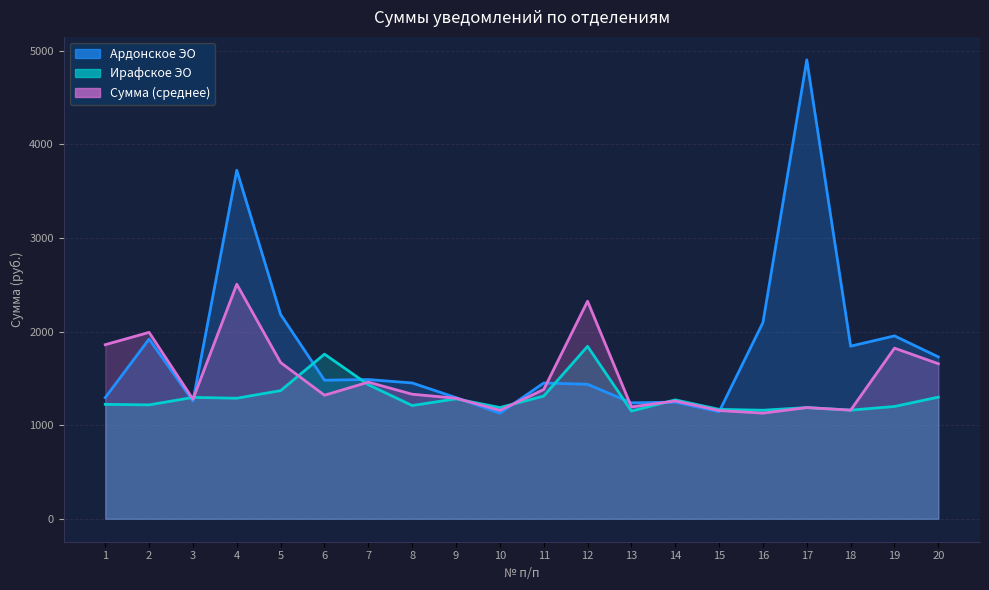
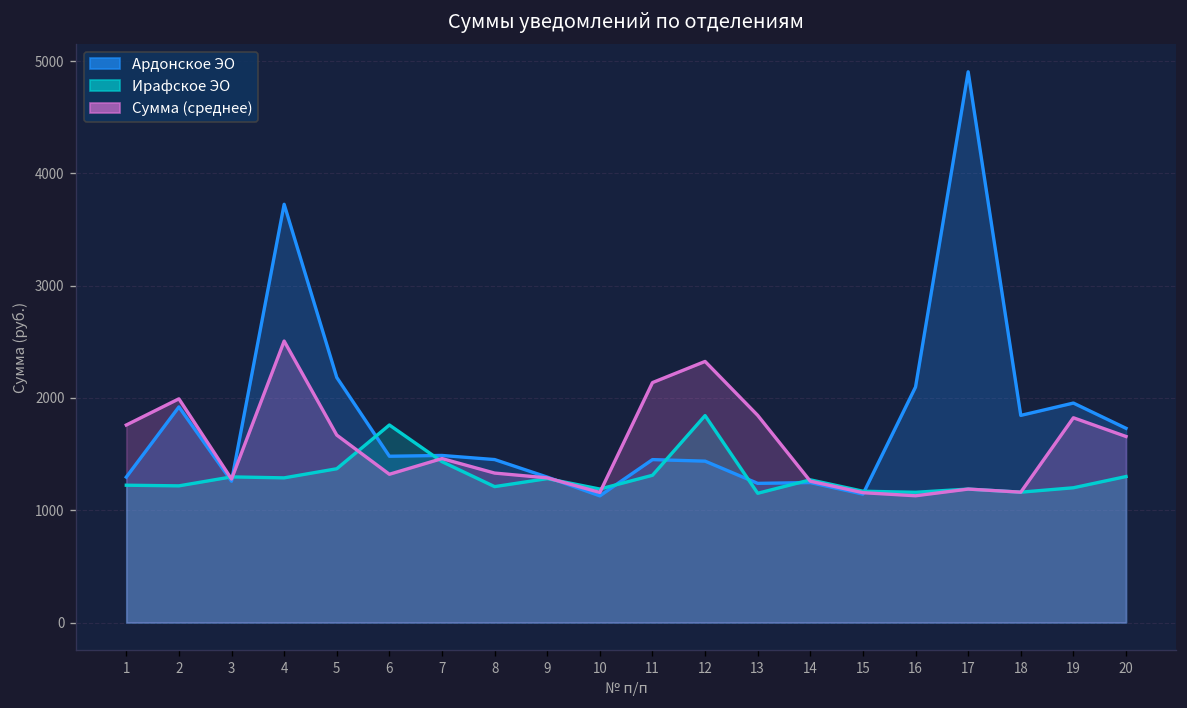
Сумма (среднее), 1: 1900 -> 1800
Сумма (среднее), 11: 1400 -> 2100
Сумма (среднее), 13: 1200 -> 1800
